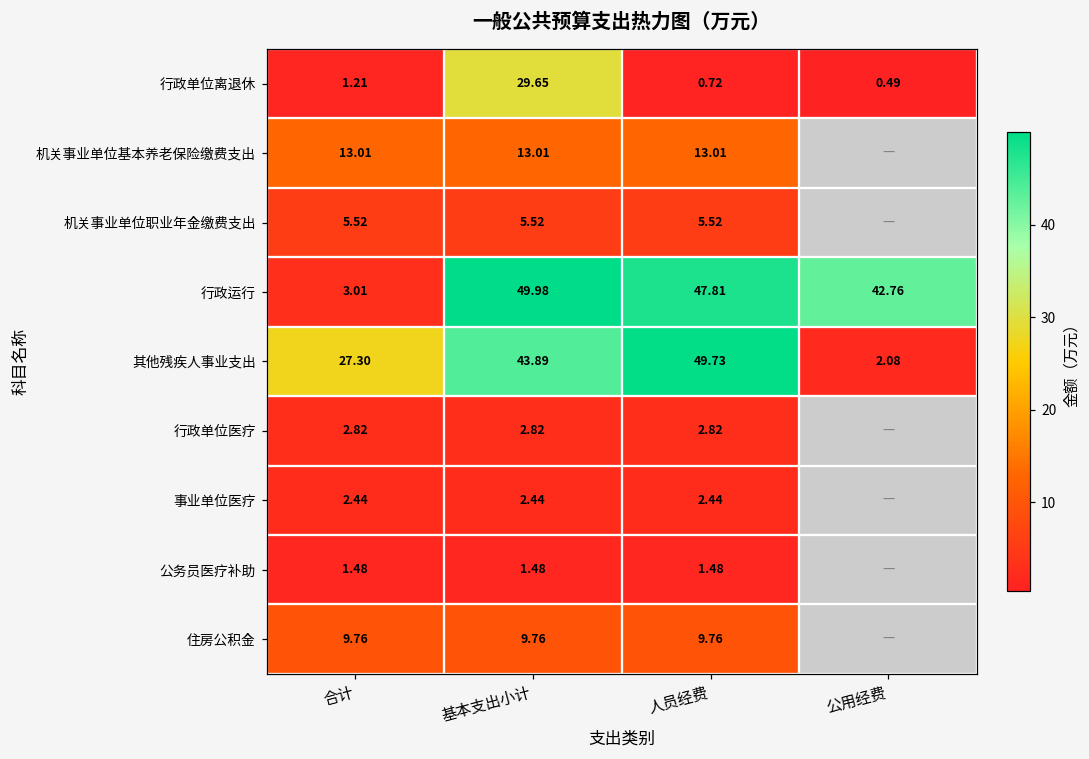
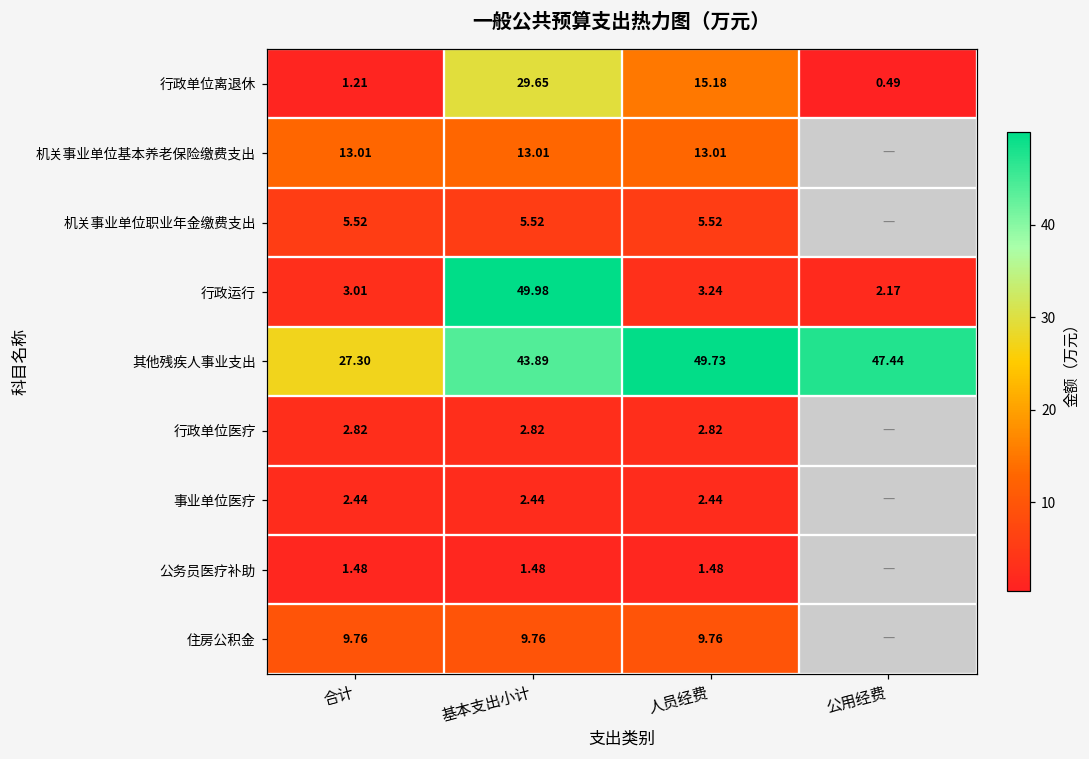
行政单位离退休, 人员经费: 0.72 -> 15.18
行政运行, 人员经费: 47.81 -> 3.24
行政运行, 公用经费: 42.76 -> 2.17
其他残疾人事业支出, 公用经费: 2.08 -> 47.44
